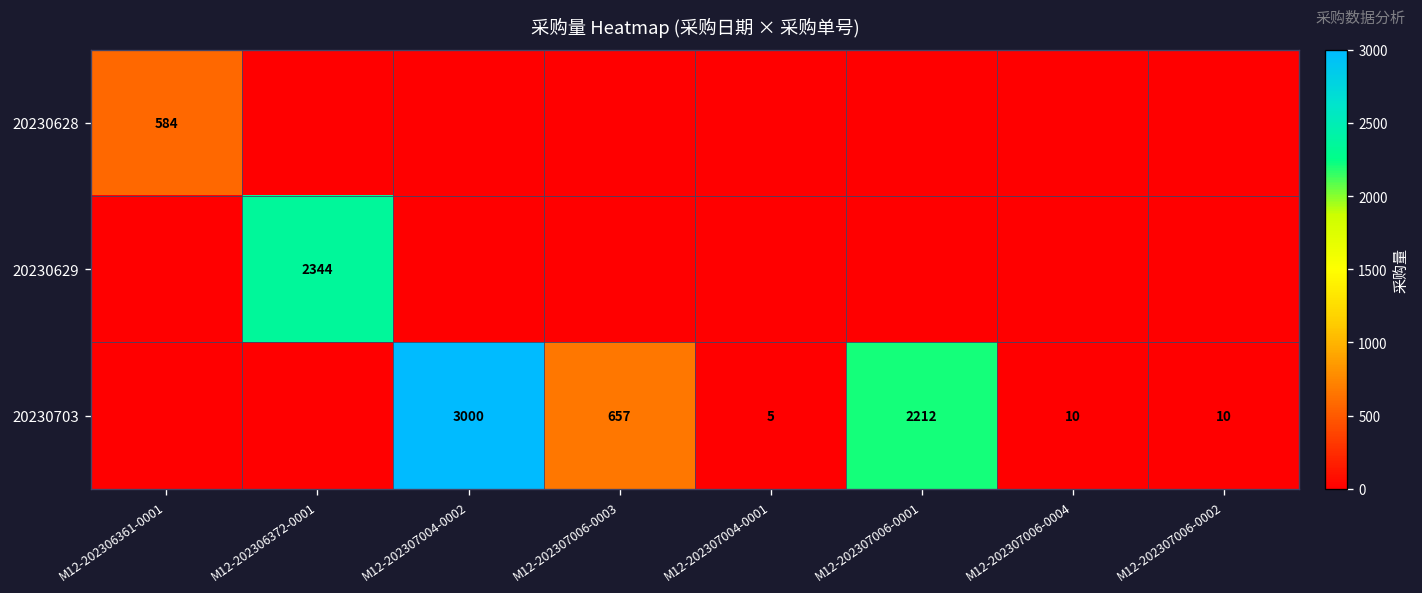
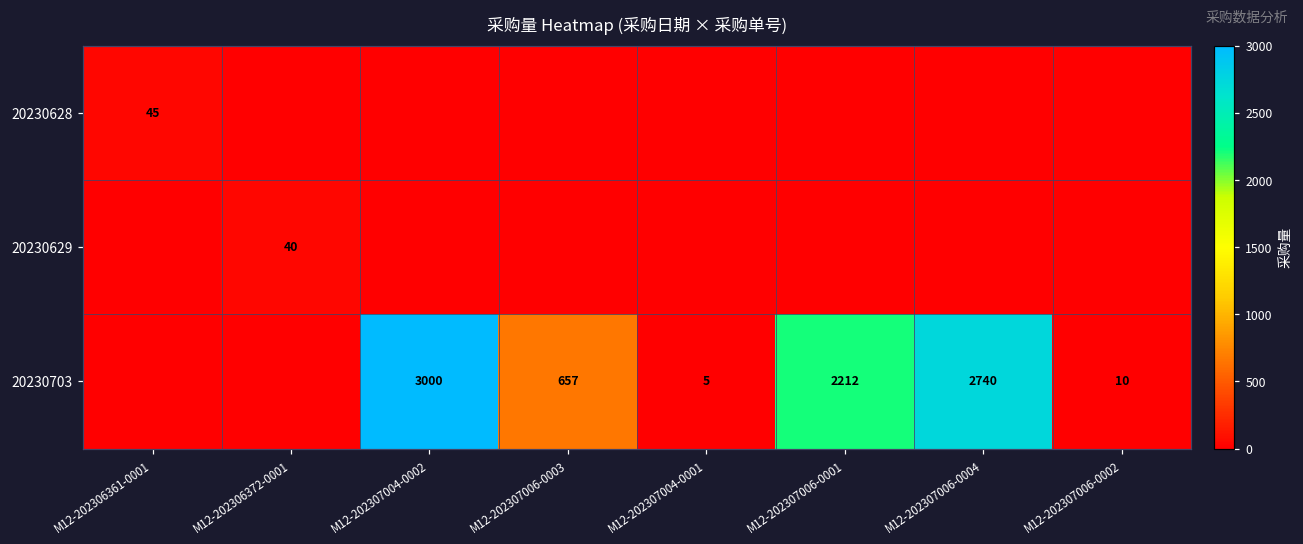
20230628, M12-202306361-0001: 584 -> 45
20230629, M12-202306372-0001: 2344 -> 40
20230703, M12-202307006-0004: 10 -> 2740
